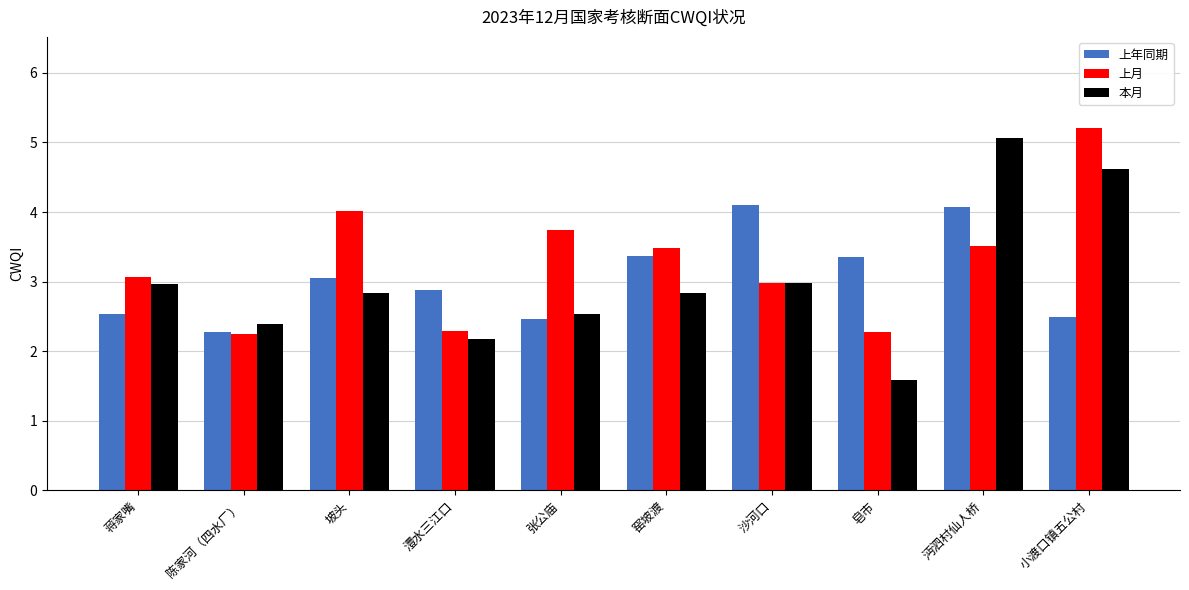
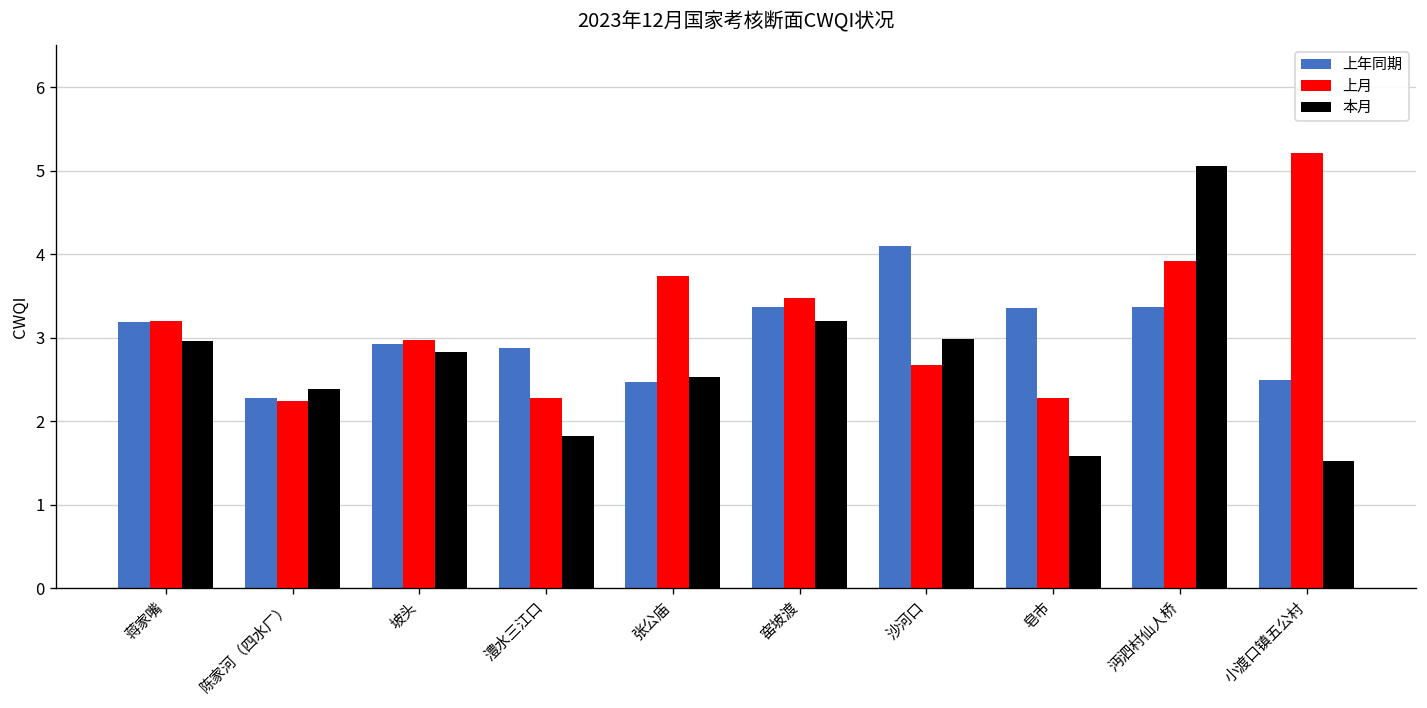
上年同期, 蒋家嘴: 2.5 -> 3.2
上月, 蒋家嘴: 3.1 -> 3.2
上年同期, 坡头: 3.1 -> 2.9
上月, 坡头: 4.0 -> 3.0
本月, 澧水三江口: 2.2 -> 1.8
本月, 窑坡渡: 2.8 -> 3.2
上月, 沙河口: 3.0 -> 2.7
上年同期, 沔泗村仙人桥: 4.1 -> 3.4
上月, 沔泗村仙人桥: 3.5 -> 3.9
本月, 小渡口镇五公村: 4.6 -> 1.5
